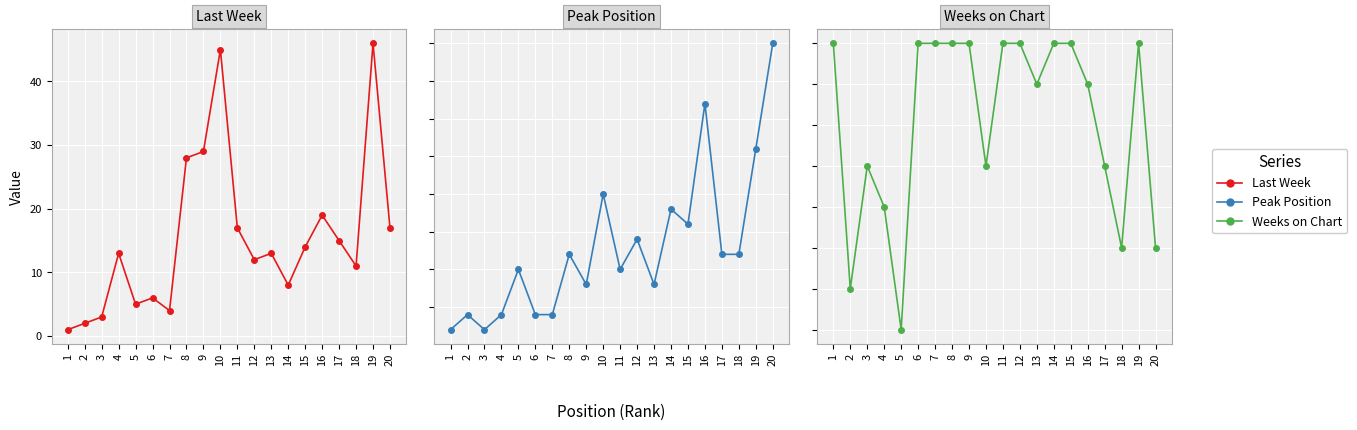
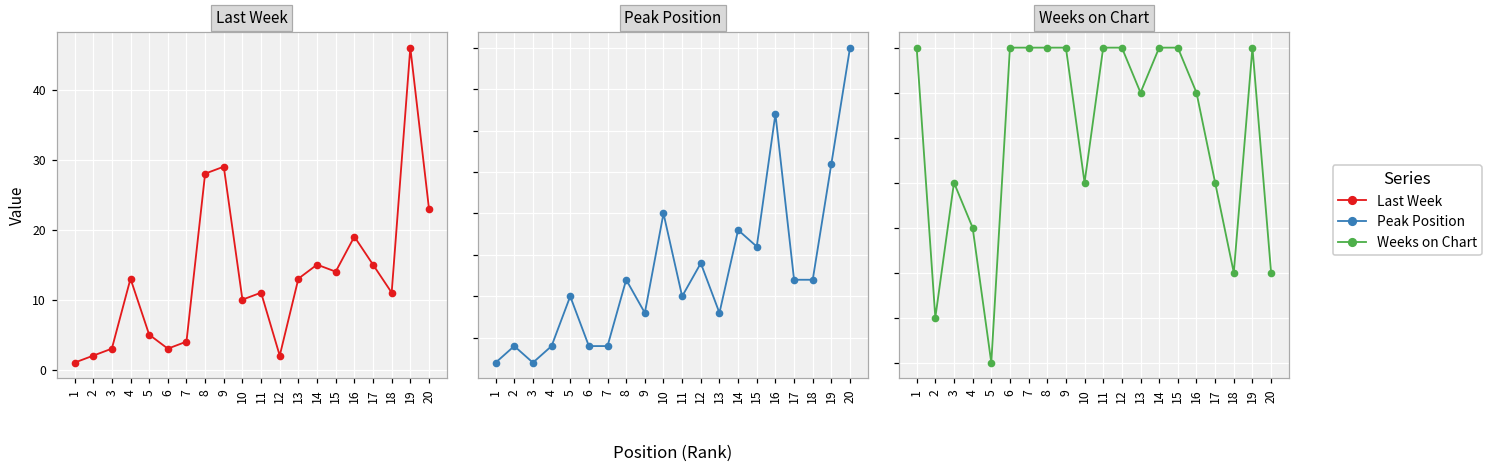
Last Week, 6: 6 -> 3
Last Week, 10: 45 -> 10
Last Week, 11: 17 -> 11
Last Week, 12: 12 -> 2
Last Week, 14: 8 -> 15
Last Week, 20: 17 -> 23
